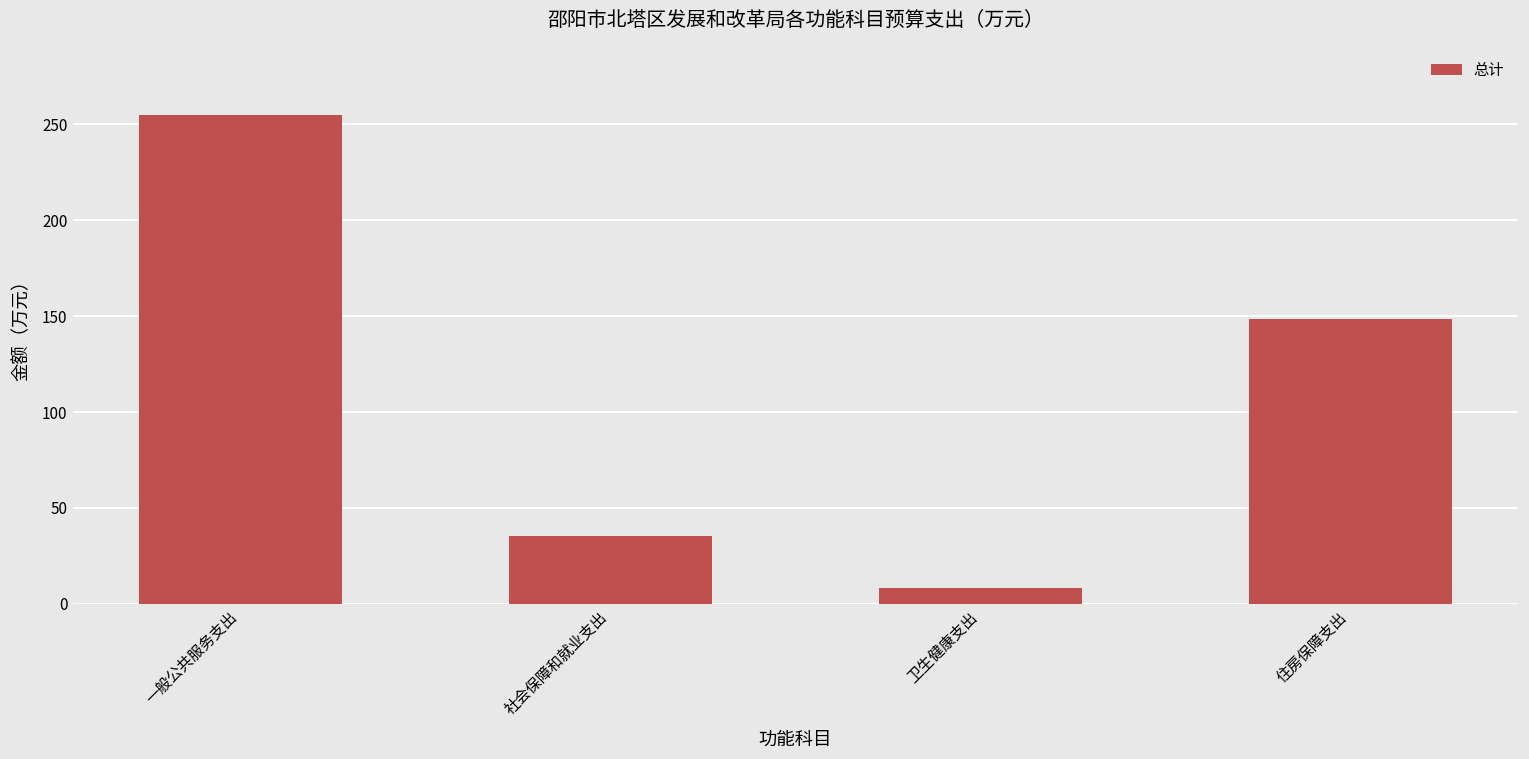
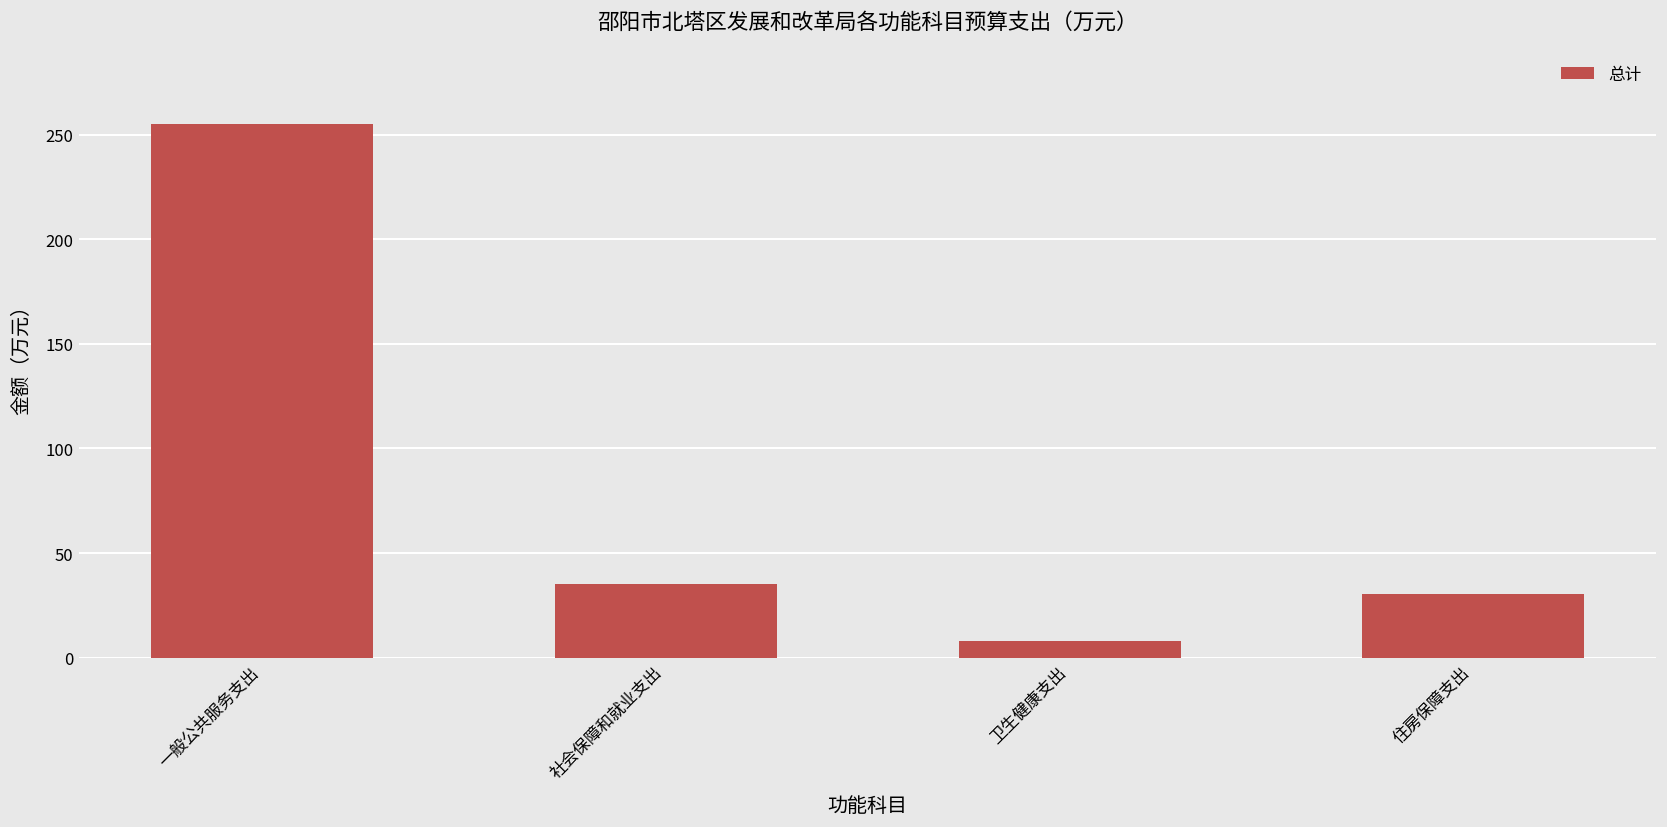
住房保障支出: 149 -> 31
